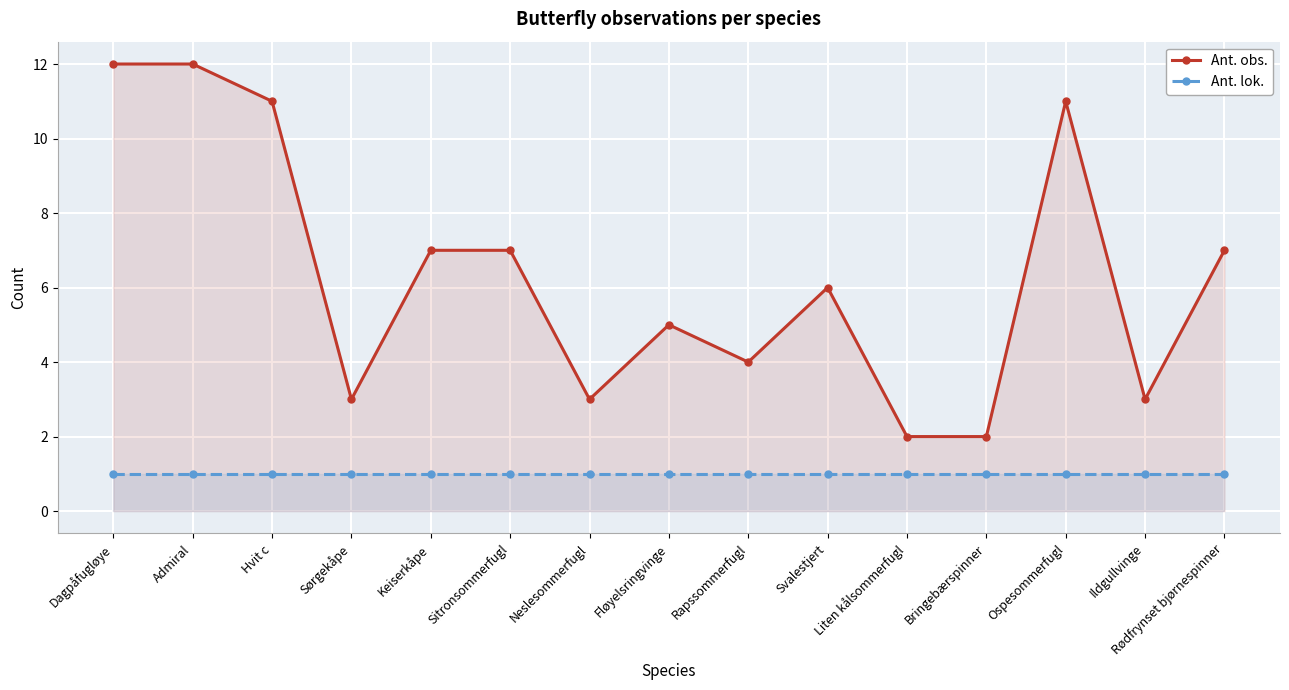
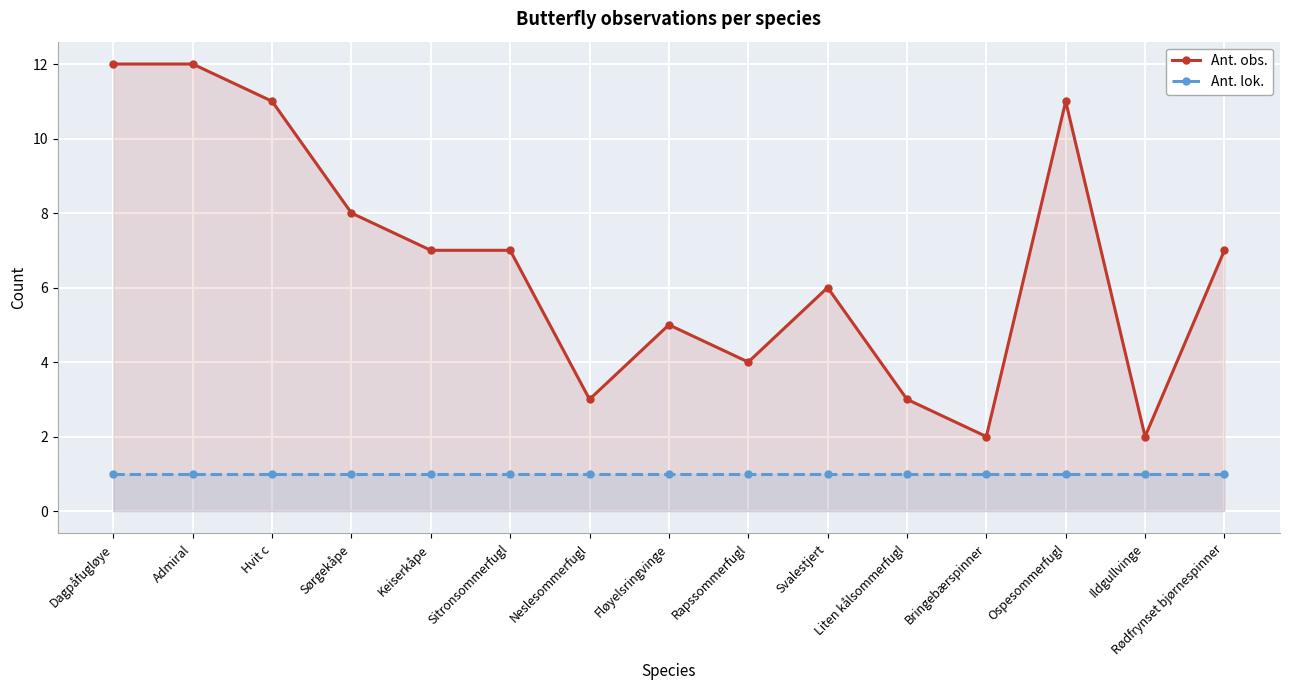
Ant. obs., Sørgekåpe: 3 -> 8
Ant. obs., Liten kålsommerfugl: 2 -> 3
Ant. obs., Ildgullvinge: 3 -> 2
